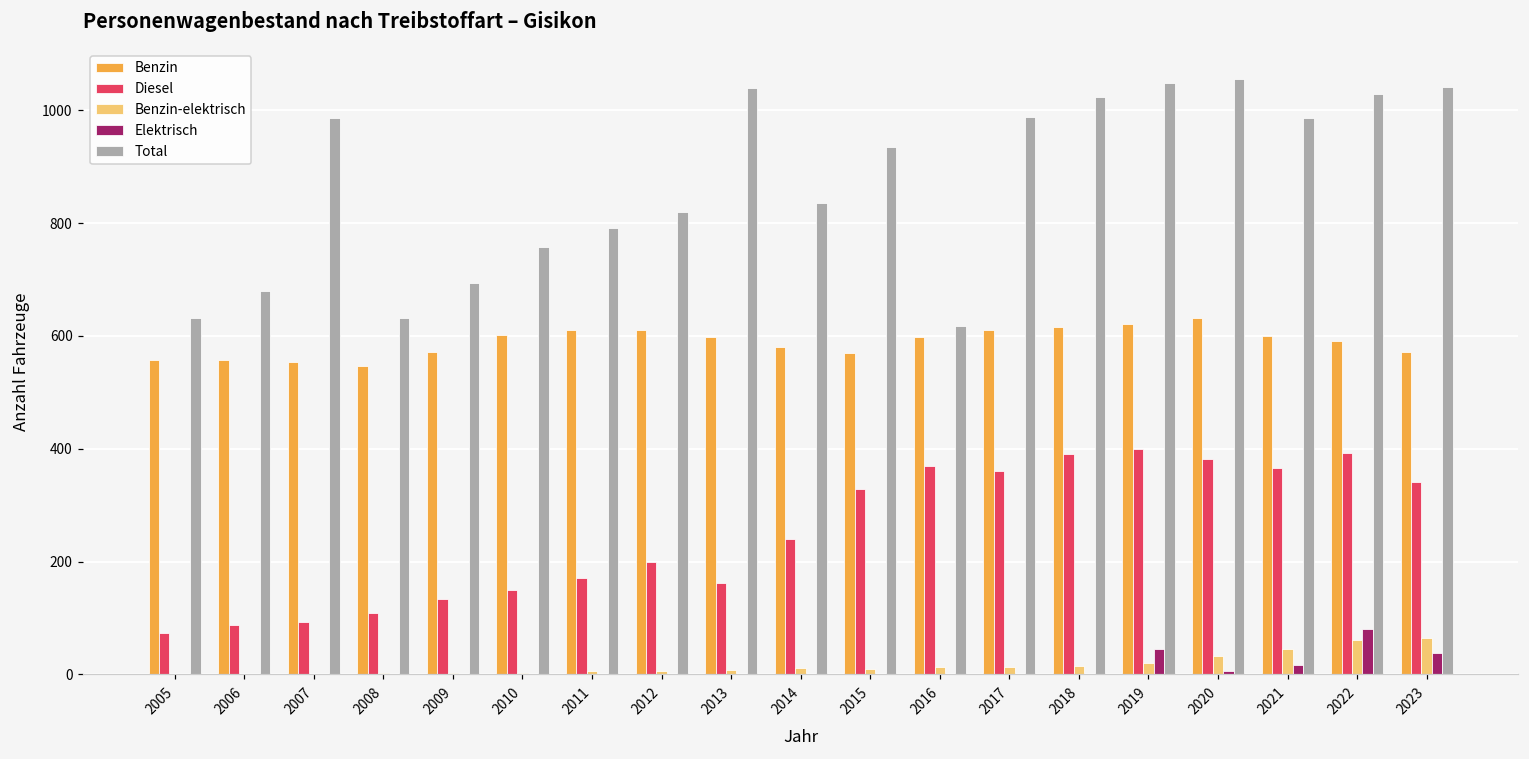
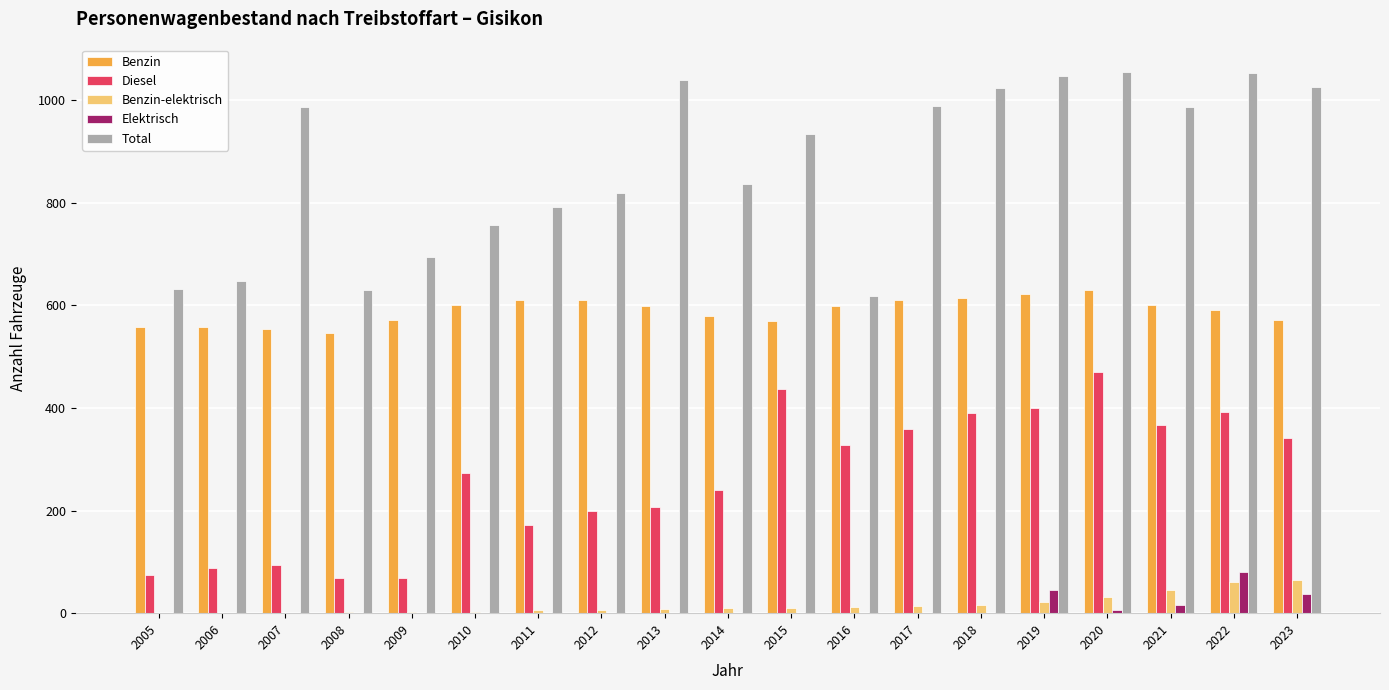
Total, 2006: 680 -> 650
Diesel, 2008: 110 -> 70
Diesel, 2009: 130 -> 70
Diesel, 2010: 150 -> 270
Diesel, 2013: 160 -> 210
Diesel, 2015: 330 -> 440
Diesel, 2016: 370 -> 330
Diesel, 2020: 380 -> 470
Total, 2022: 1030 -> 1050
Total, 2023: 1040 -> 1030
